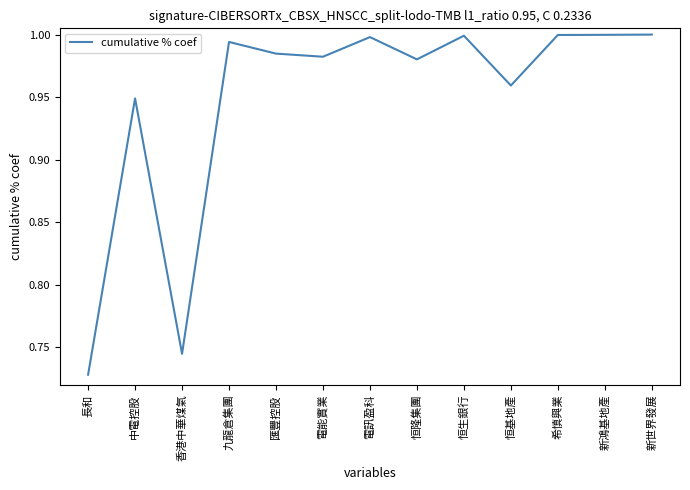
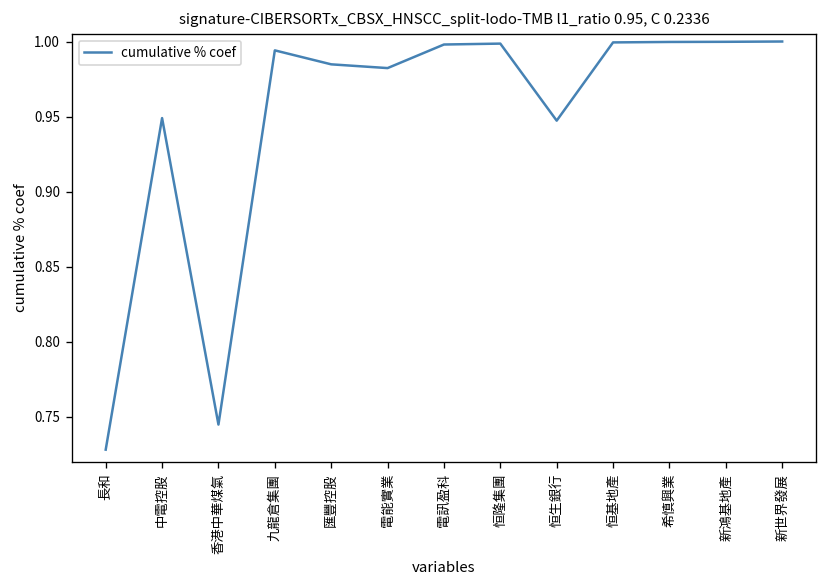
恒隆集團: 0.980 -> 0.999
恒生銀行: 0.999 -> 0.947
恒基地產: 0.959 -> 0.999
